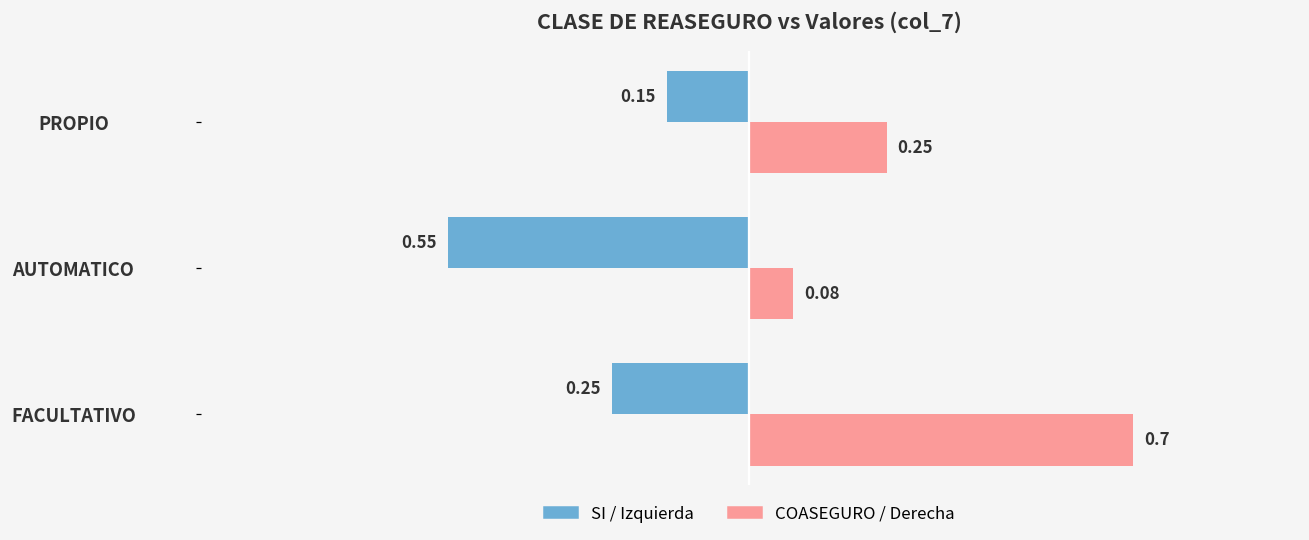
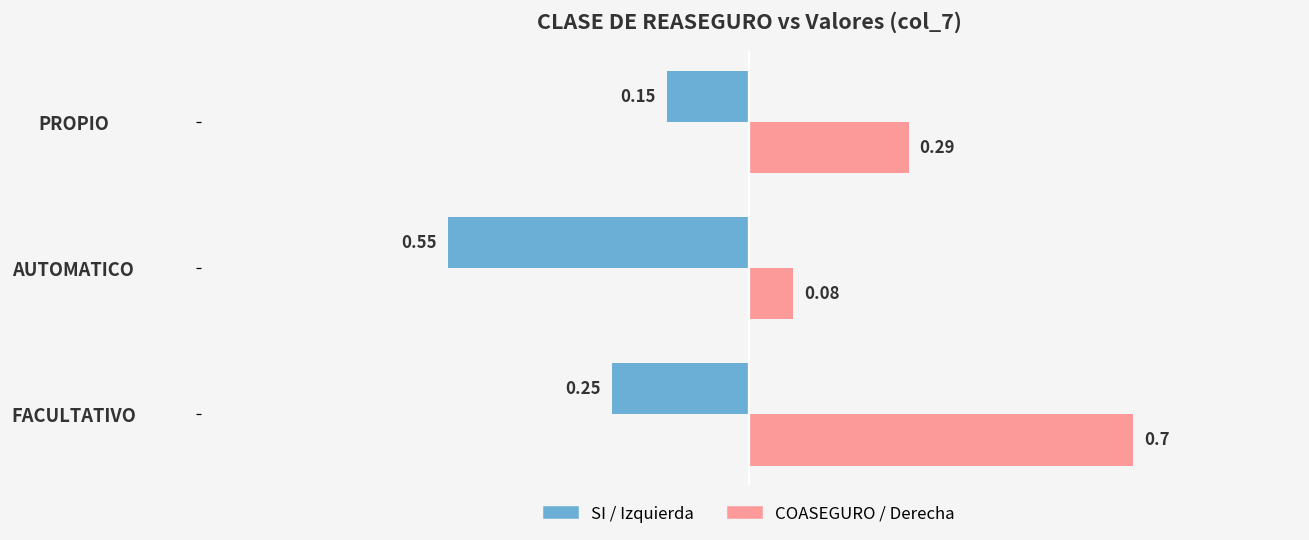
COASEGURO / Derecha, PROPIO: 0.25 -> 0.29
